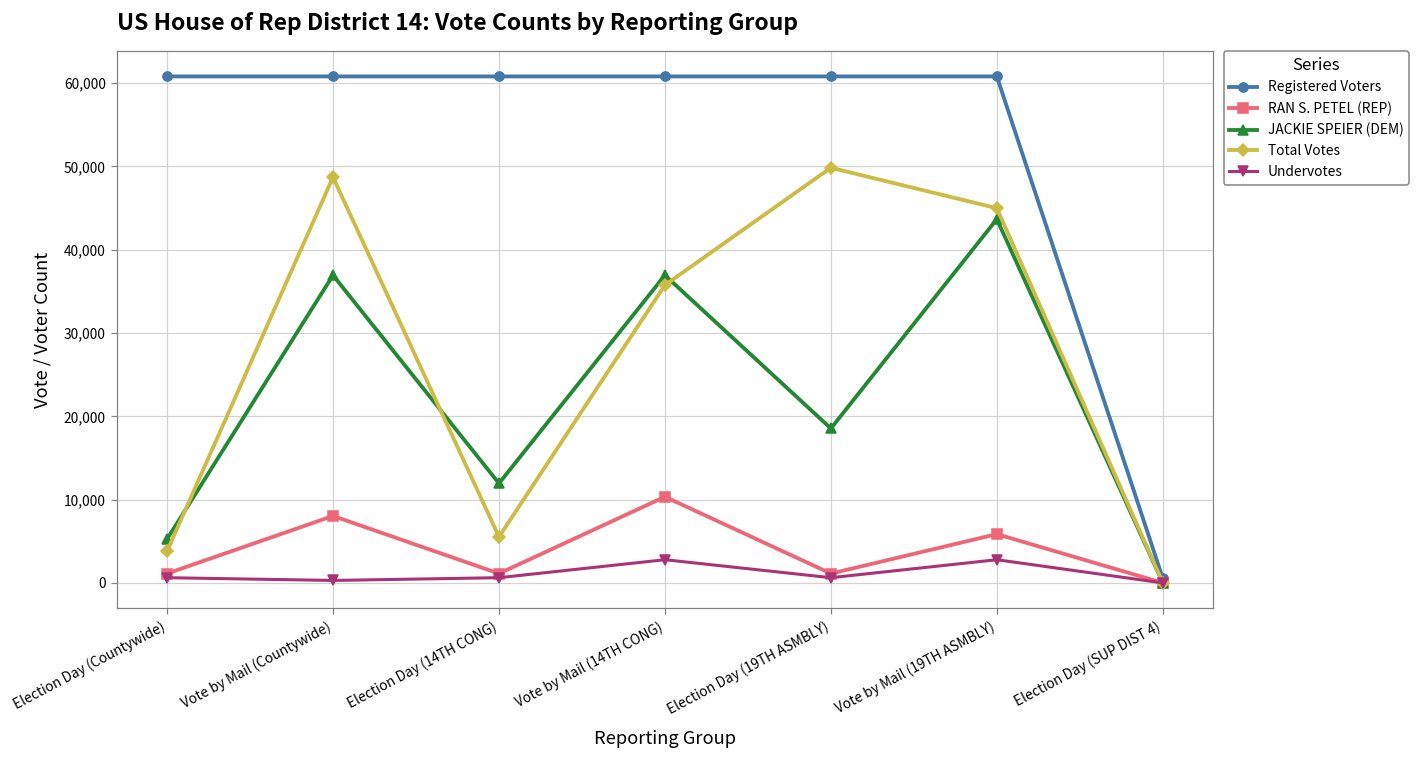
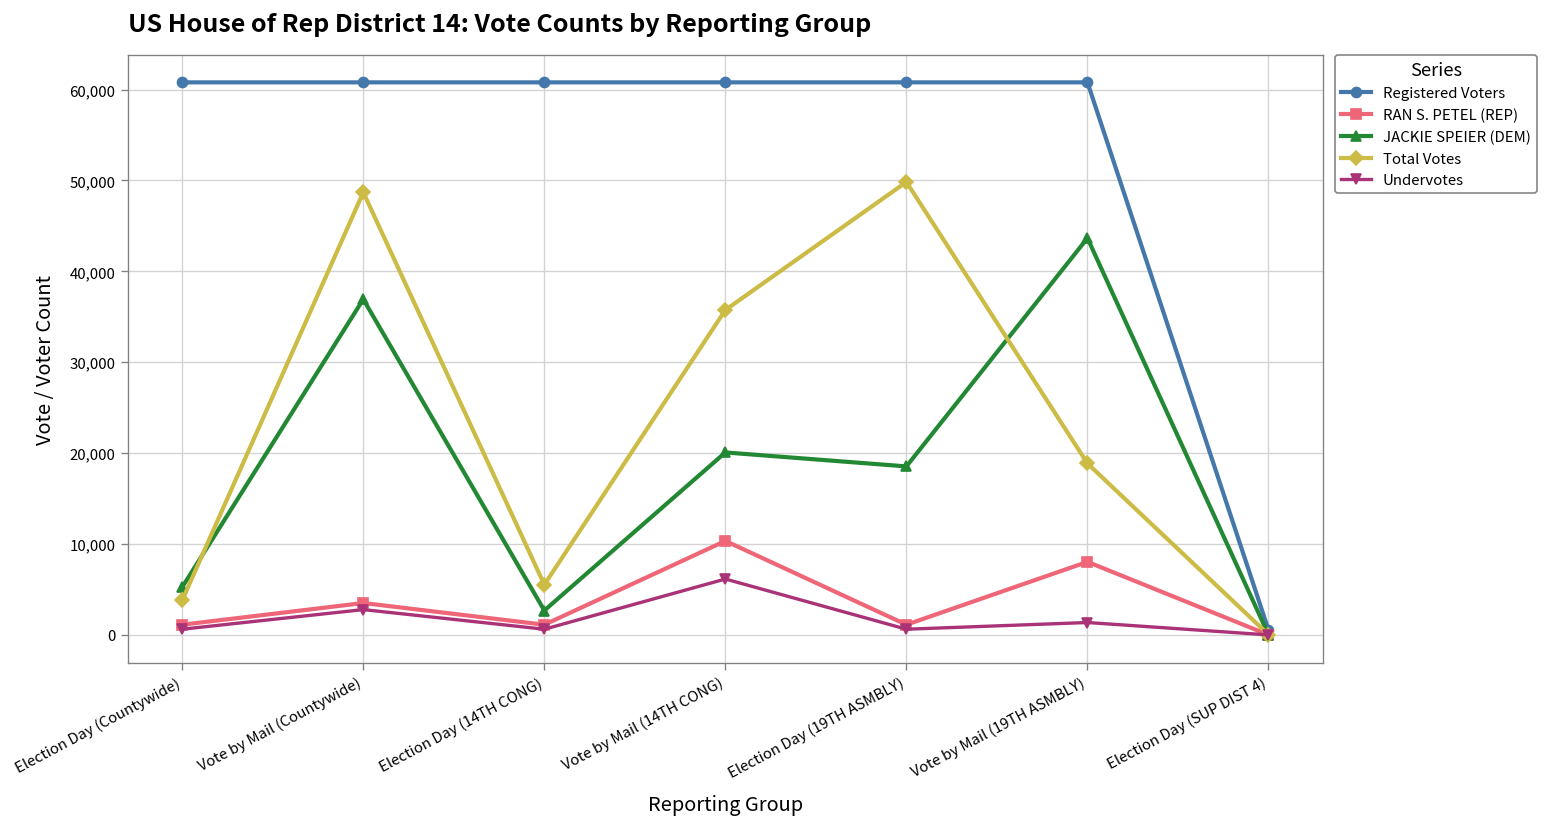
RAN S. PETEL (REP), Vote by Mail (Countywide): 8,000 -> 4,000
Undervotes, Vote by Mail (Countywide): 0 -> 3,000
JACKIE SPEIER (DEM), Election Day (14TH CONG): 12,000 -> 3,000
JACKIE SPEIER (DEM), Vote by Mail (14TH CONG): 37,000 -> 20,000
Undervotes, Vote by Mail (14TH CONG): 3,000 -> 6,000
RAN S. PETEL (REP), Vote by Mail (19TH ASMBLY): 6,000 -> 8,000
Total Votes, Vote by Mail (19TH ASMBLY): 45,000 -> 19,000
Undervotes, Vote by Mail (19TH ASMBLY): 3,000 -> 1,000
